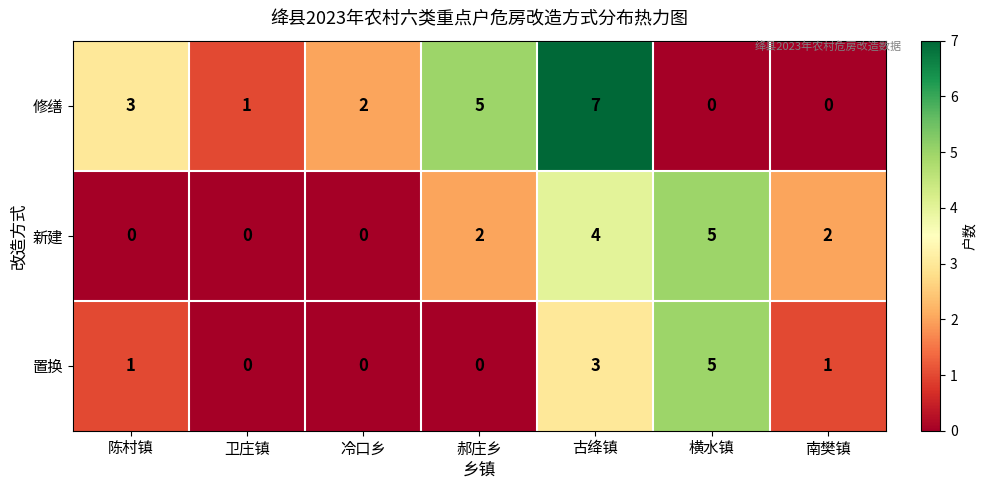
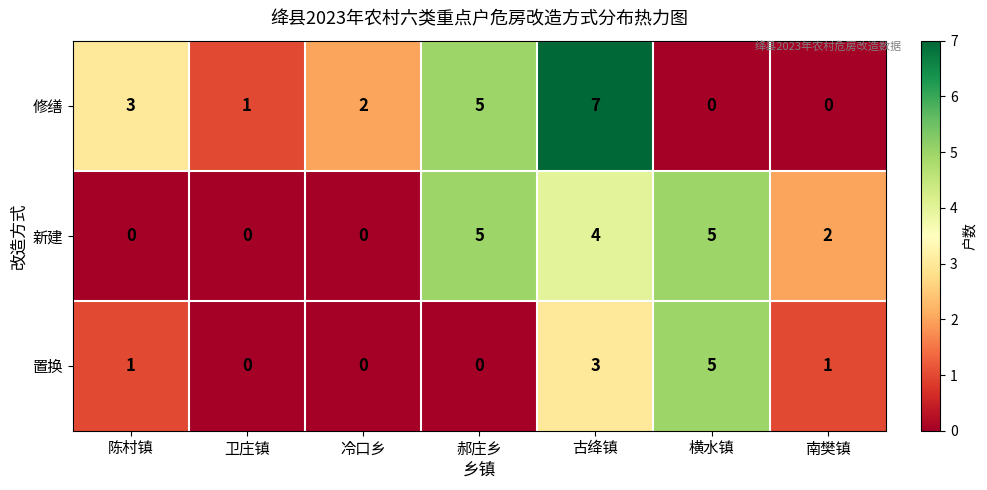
新建, 郝庄乡: 2 -> 5
